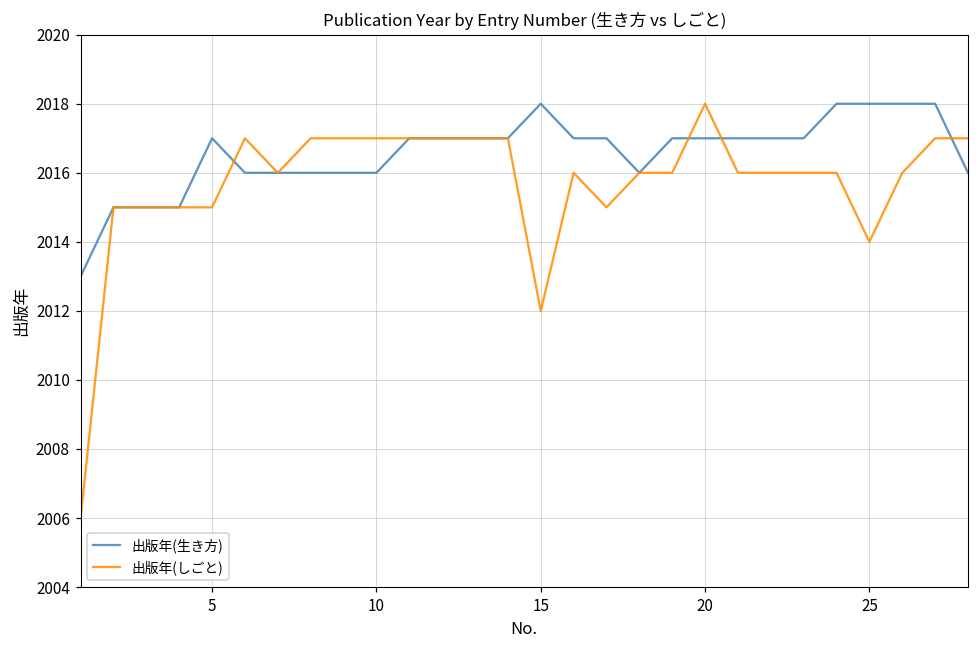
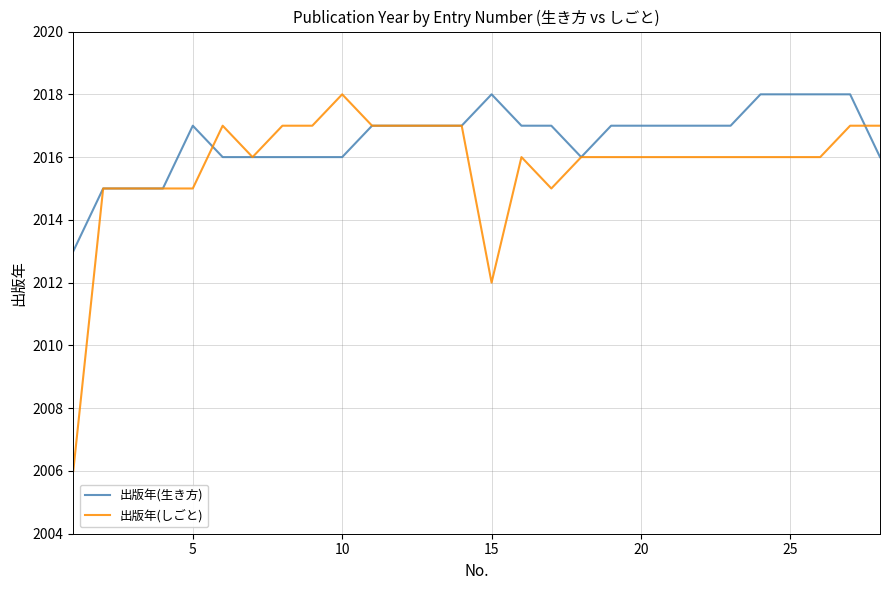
出版年(しごと), 10: 2017 -> 2018
出版年(しごと), 20: 2018 -> 2016
出版年(しごと), 25: 2014 -> 2016
